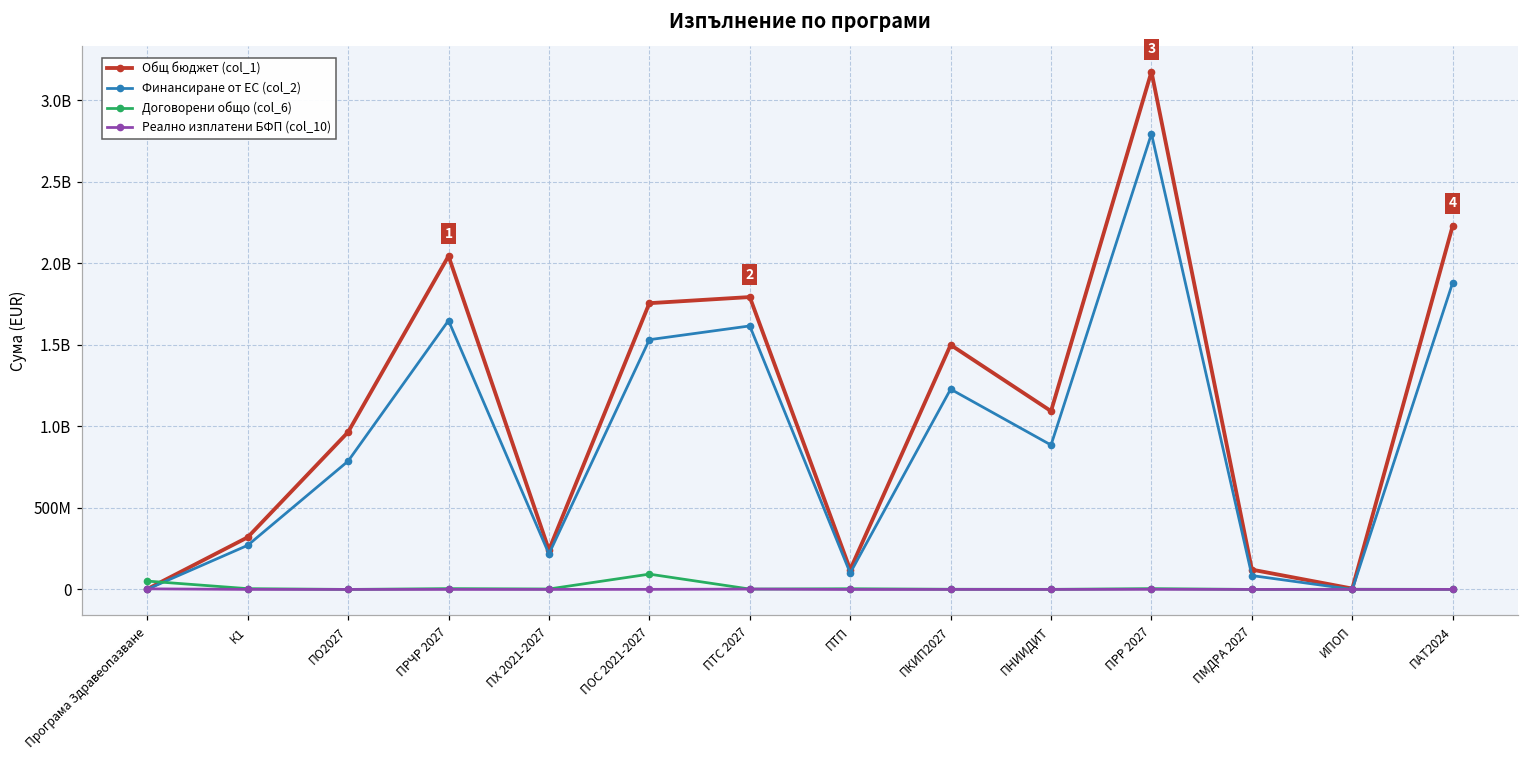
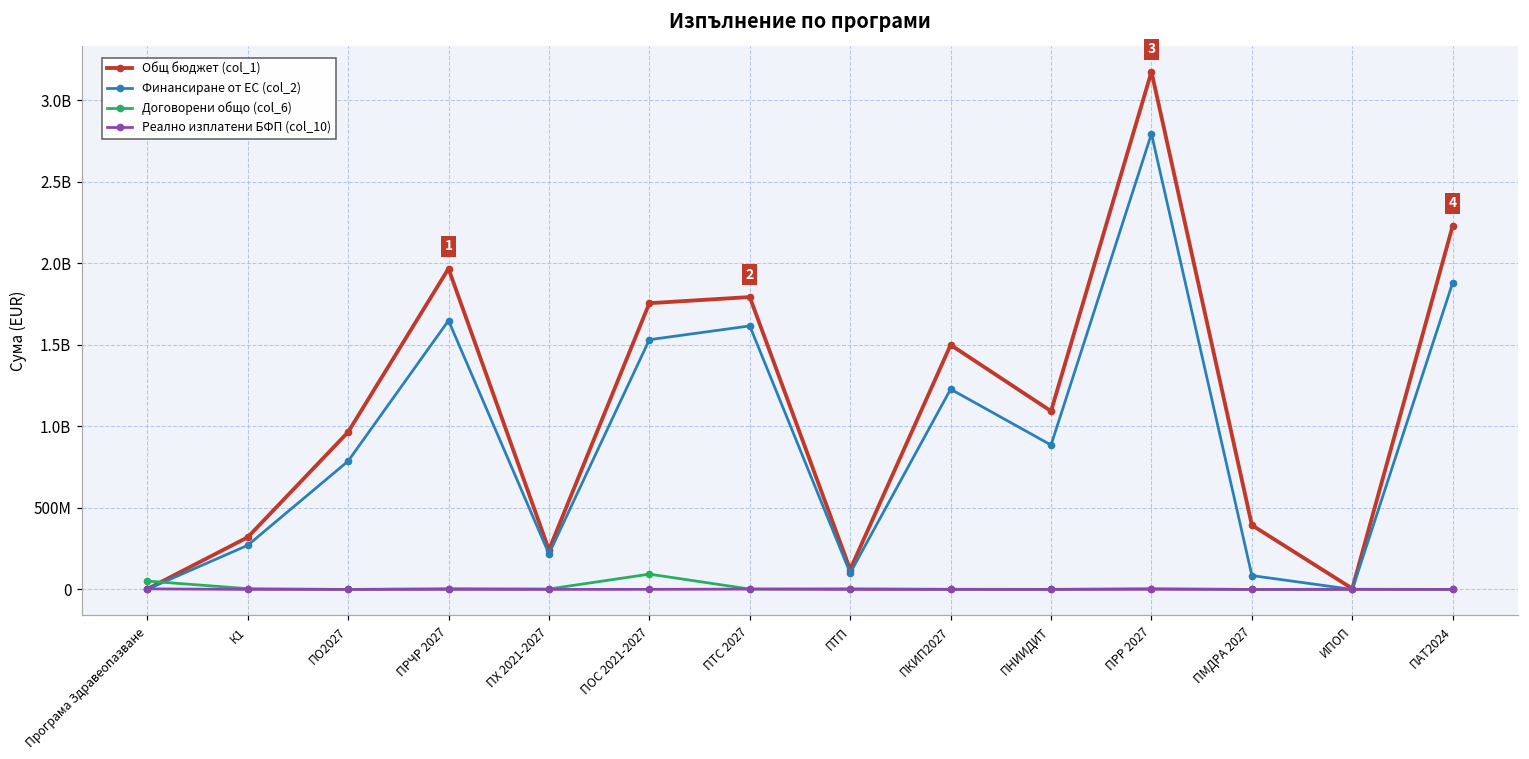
Общ бюджет (col_1), ПРЧР 2027: 2040000000 -> 1970000000
Общ бюджет (col_1), ПМДРА 2027: 120000000 -> 390000000
